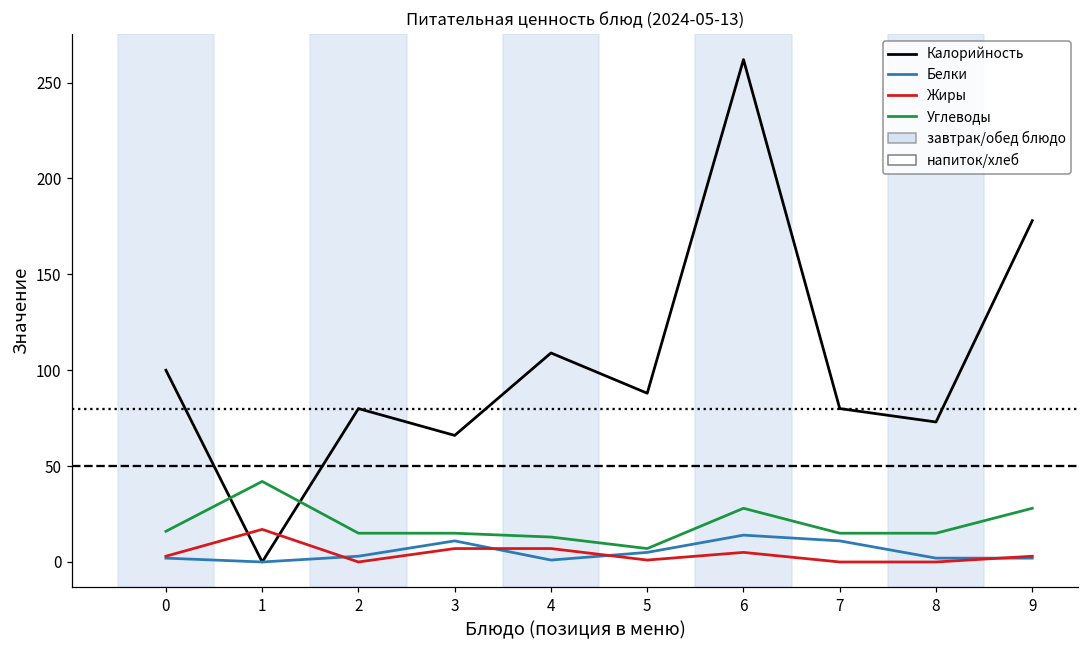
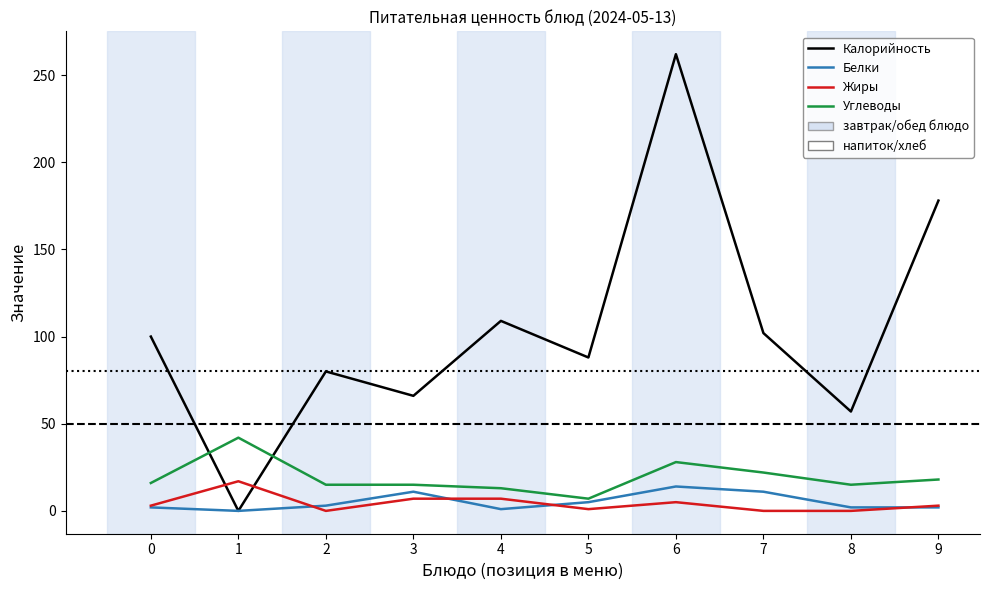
Калорийность, 7: 80 -> 102
Углеводы, 7: 15 -> 22
Калорийность, 8: 73 -> 57
Углеводы, 9: 28 -> 18
